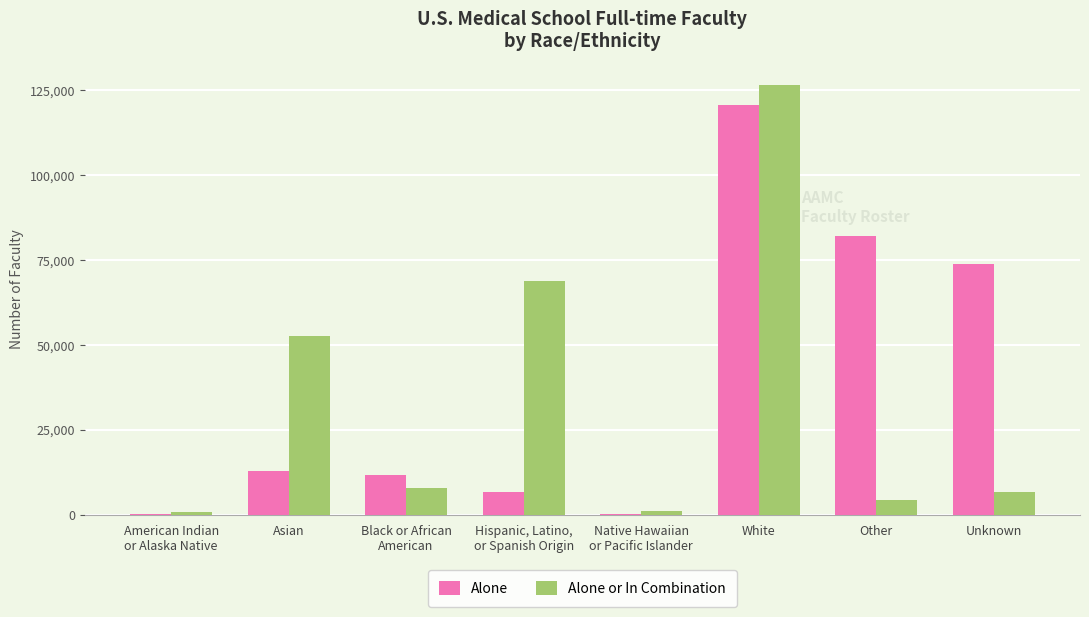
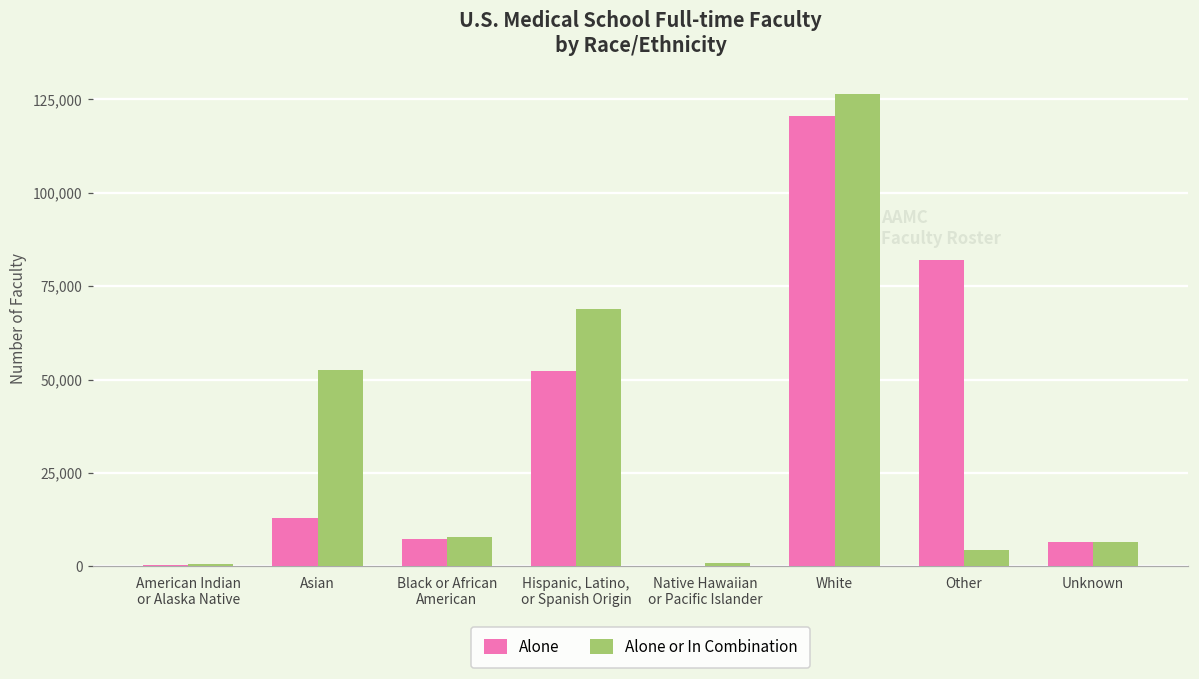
Alone, Black or African American: 12,000 -> 7,000
Alone, Hispanic, Latino, or Spanish Origin: 7,000 -> 52,000
Alone, Unknown: 74,000 -> 7,000
